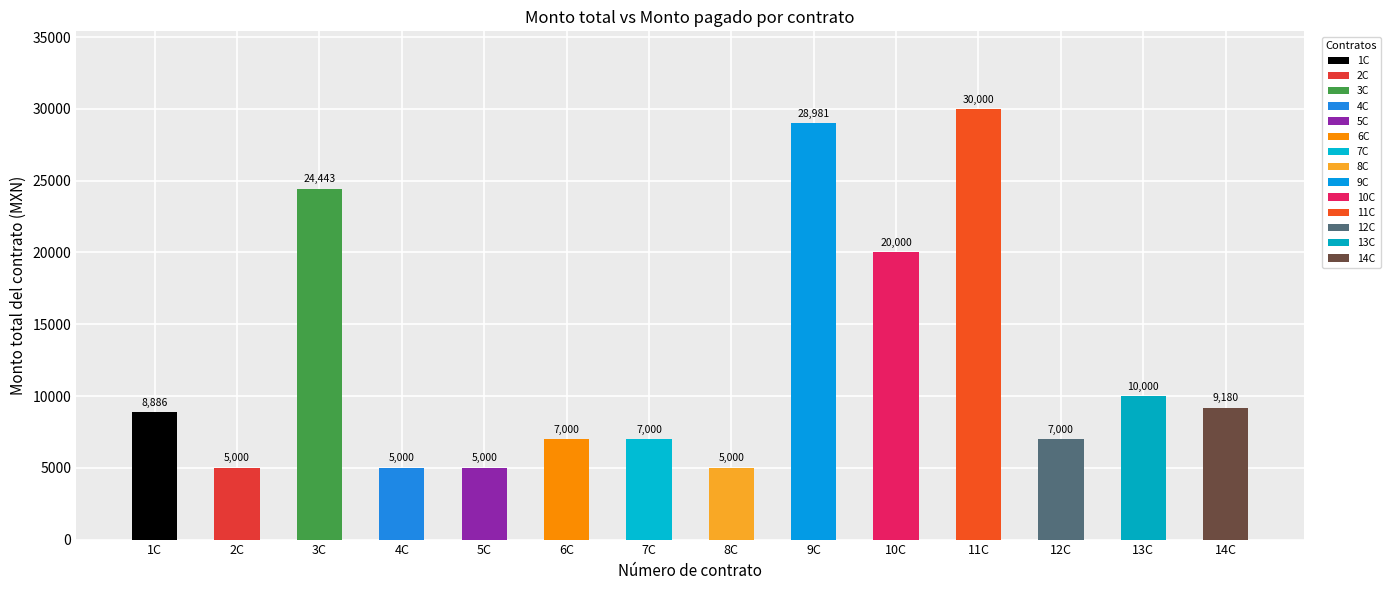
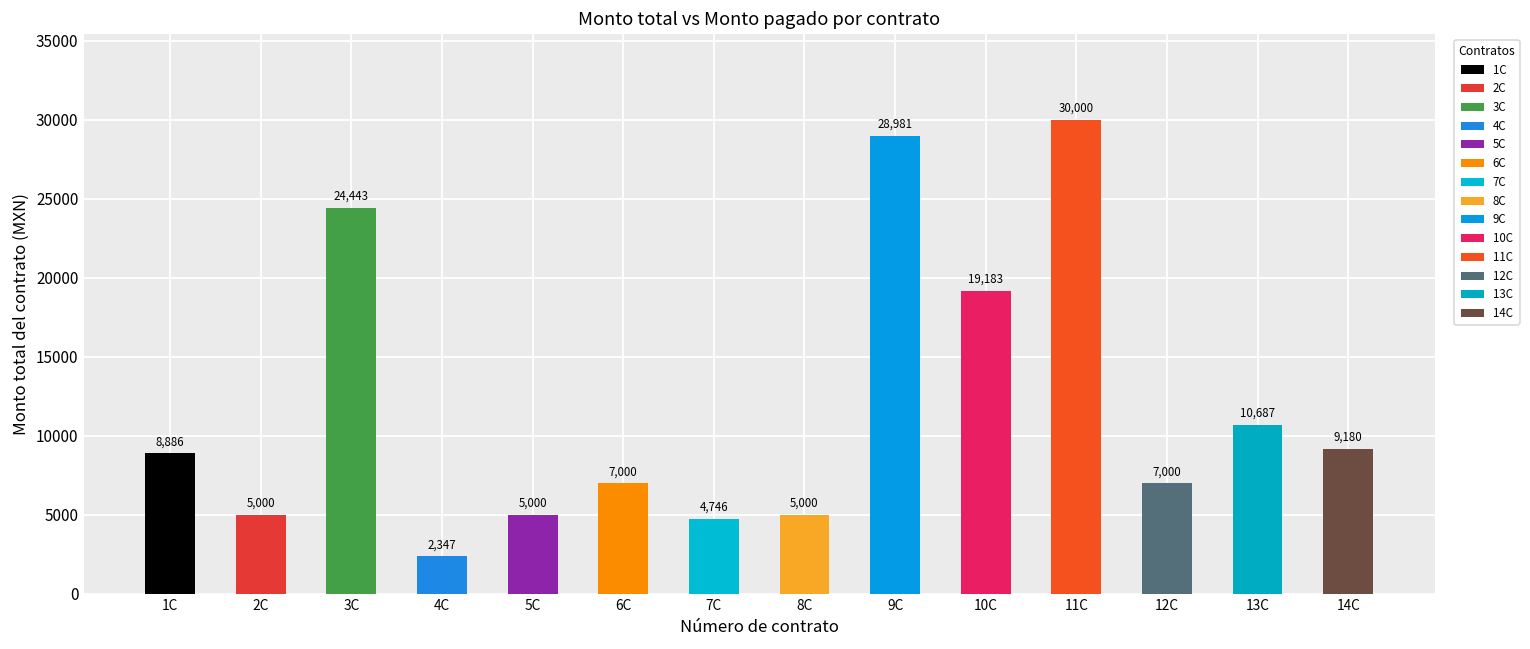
4C: 5,000 -> 2,347
7C: 7,000 -> 4,746
10C: 20,000 -> 19,183
13C: 10,000 -> 10,687
